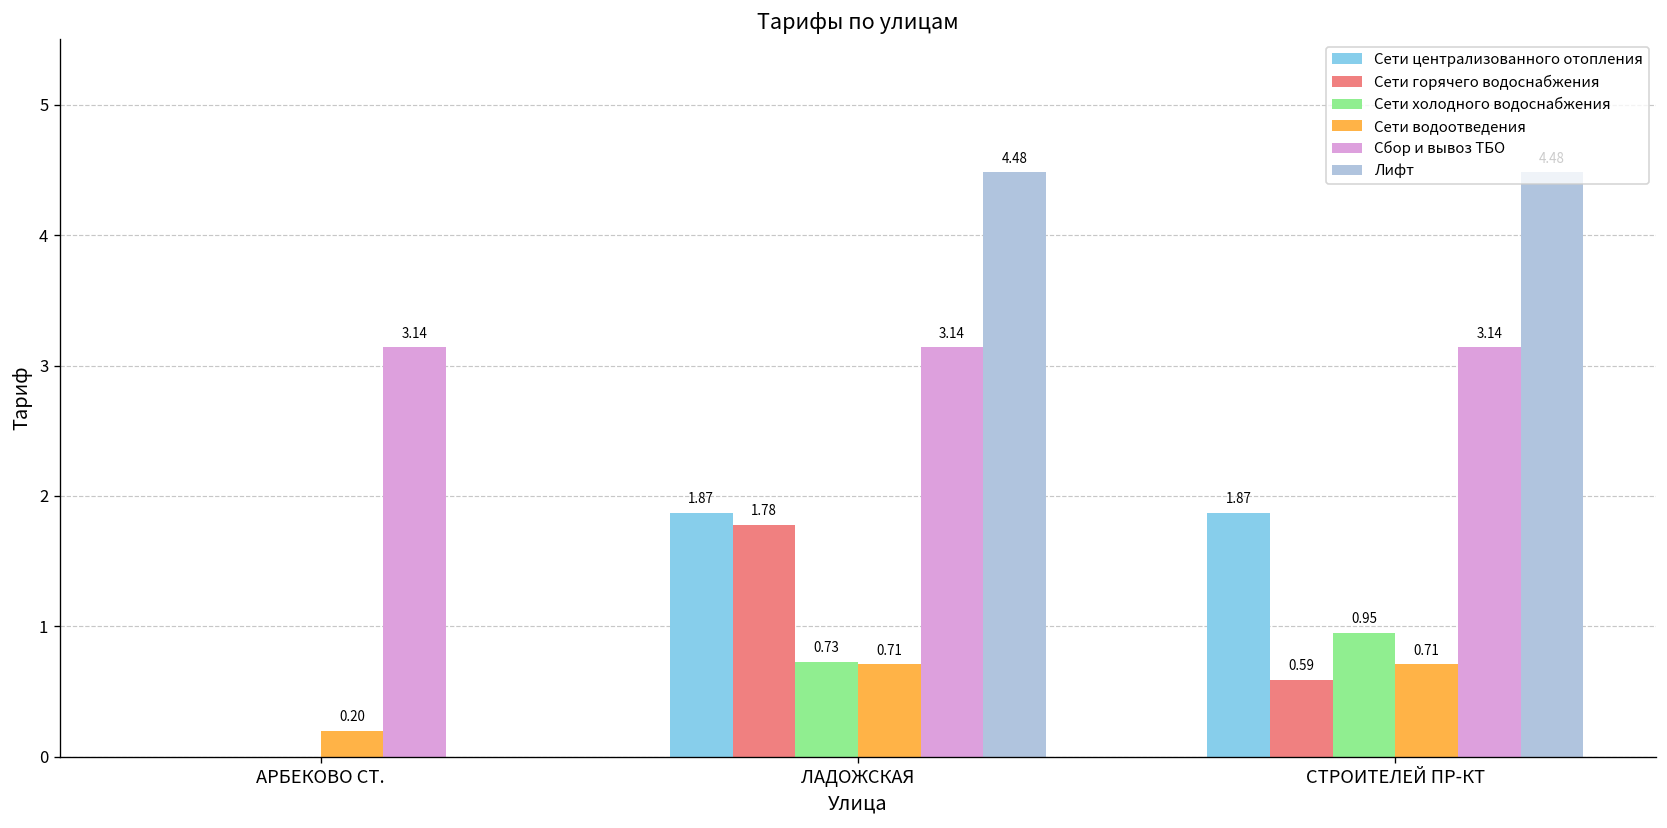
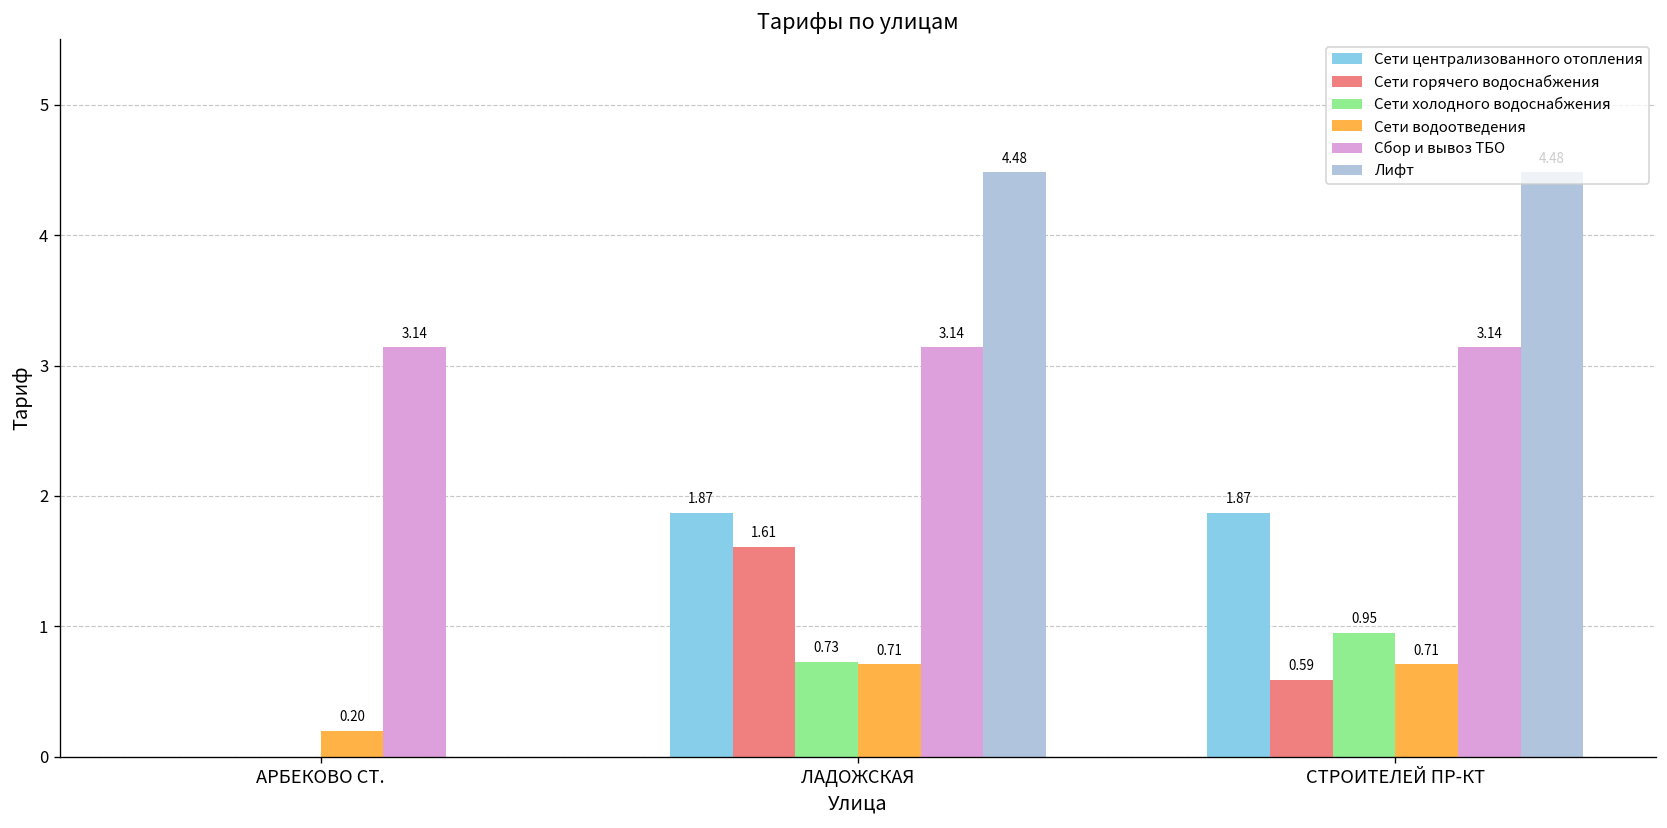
Сети горячего водоснабжения, ЛАДОЖСКАЯ: 1.78 -> 1.61
